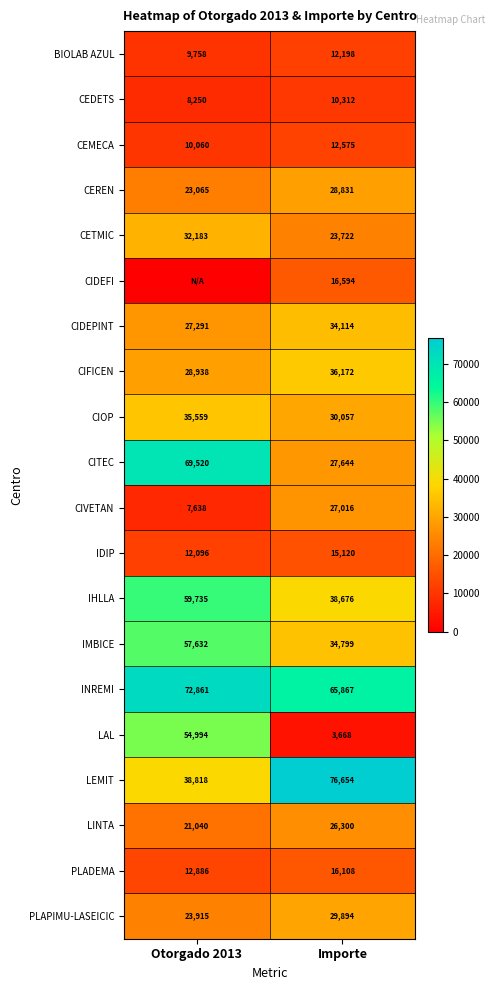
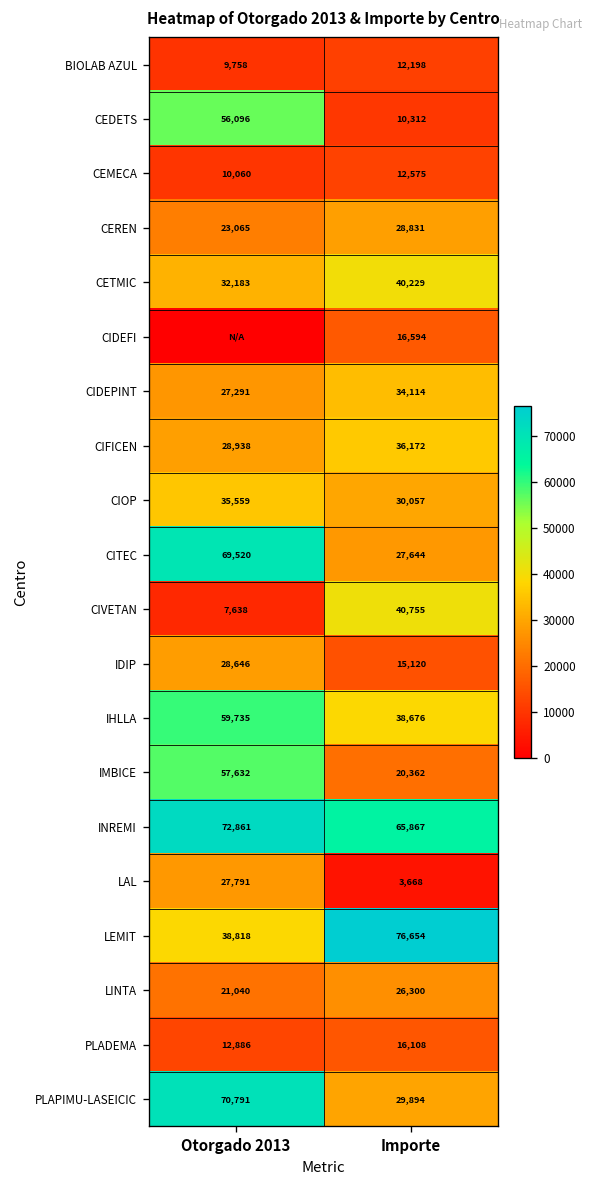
CEDETS, Otorgado 2013: 8,250 -> 56,096
CETMIC, Importe: 23,722 -> 40,229
CIVETAN, Importe: 27,016 -> 40,755
IDIP, Otorgado 2013: 12,096 -> 28,646
IMBICE, Importe: 34,799 -> 20,362
LAL, Otorgado 2013: 54,994 -> 27,791
PLAPIMU-LASEICIC, Otorgado 2013: 23,915 -> 70,791
